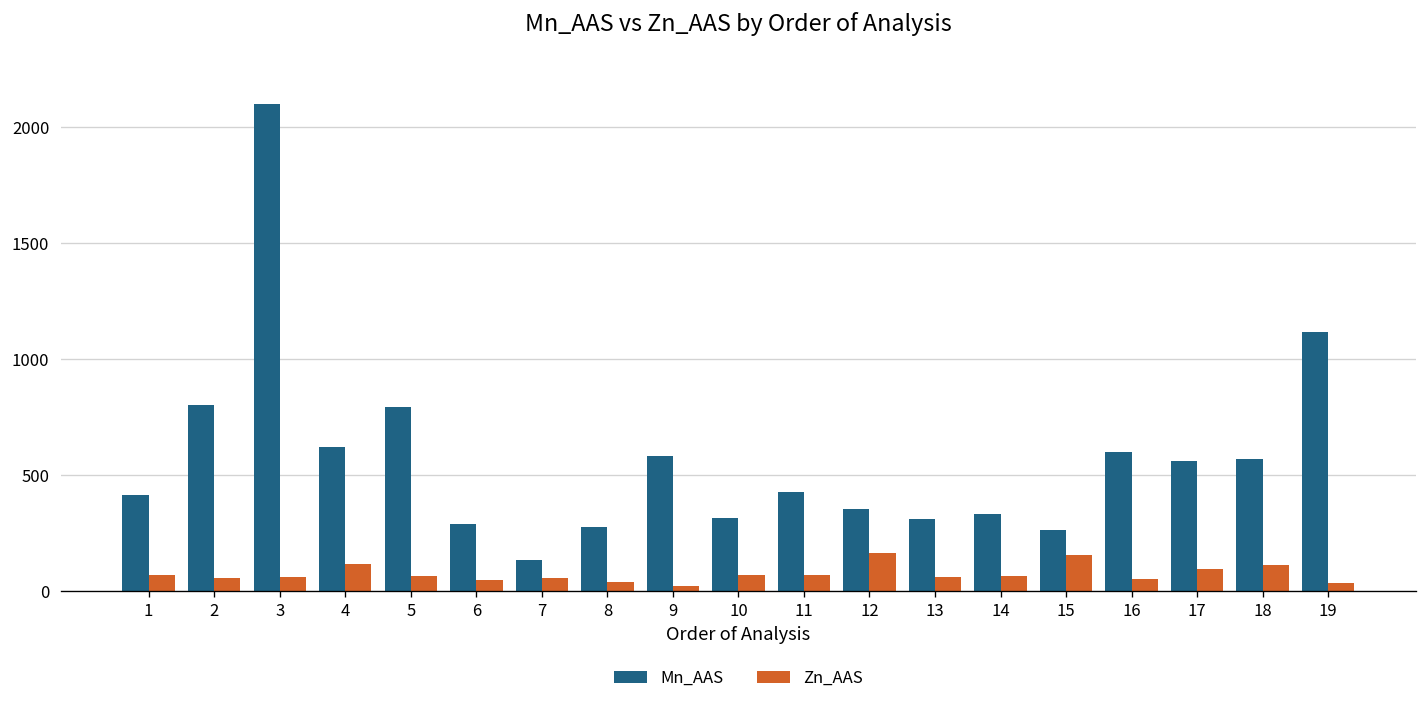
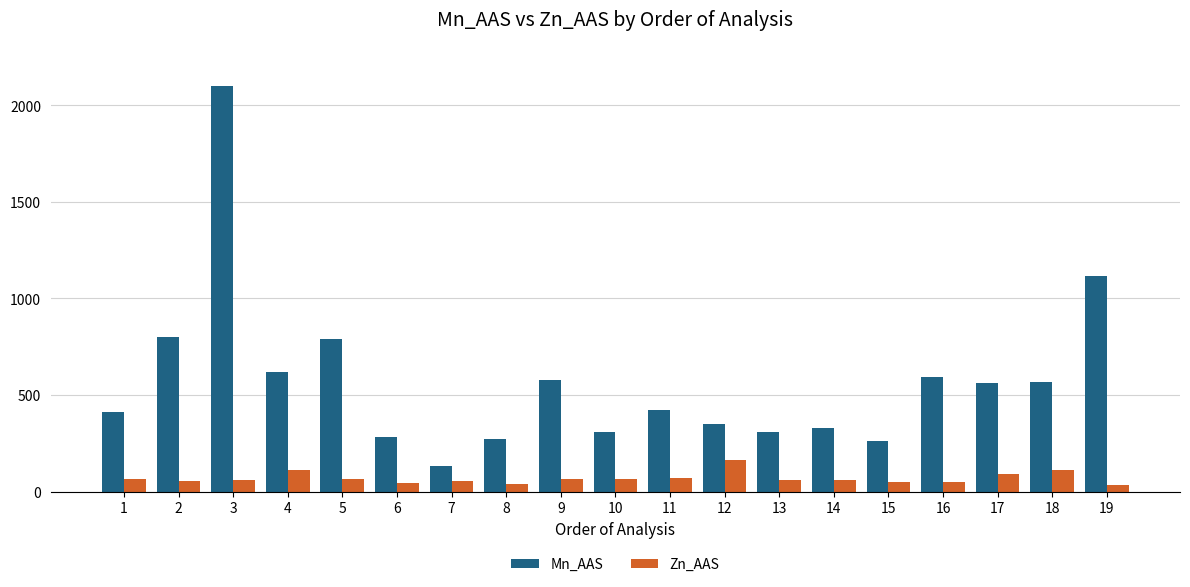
Zn_AAS, 9: 20 -> 60
Zn_AAS, 15: 150 -> 50
